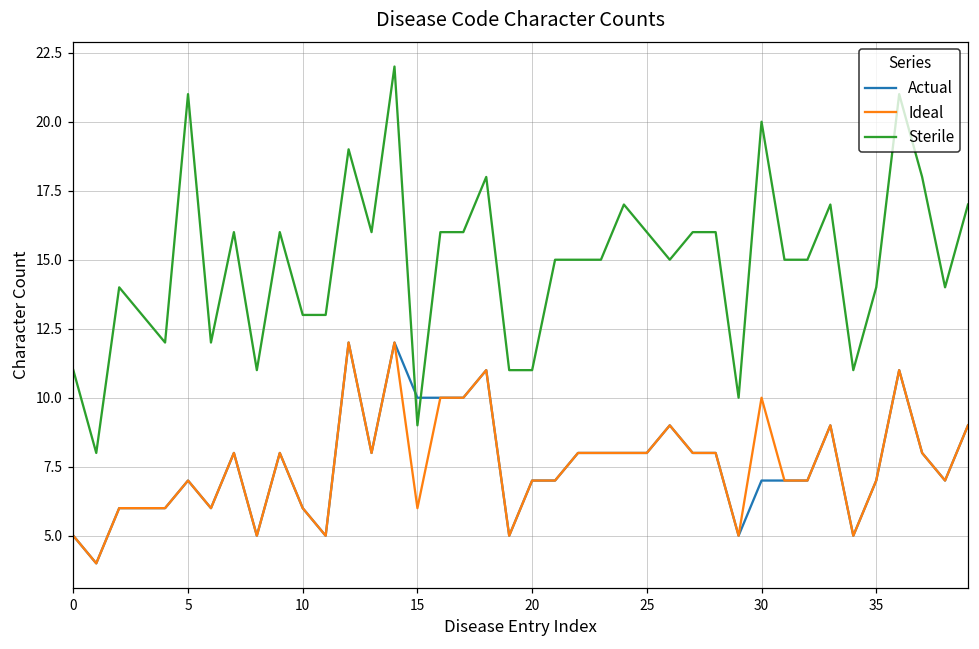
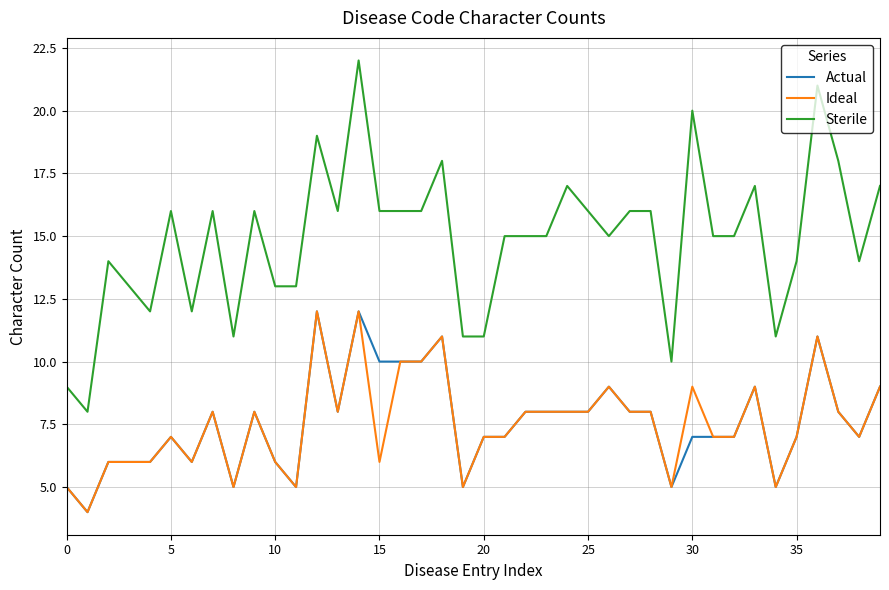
Sterile, 0: 11 -> 9
Sterile, 5: 21 -> 16
Sterile, 15: 9 -> 16
Ideal, 30: 10 -> 9
